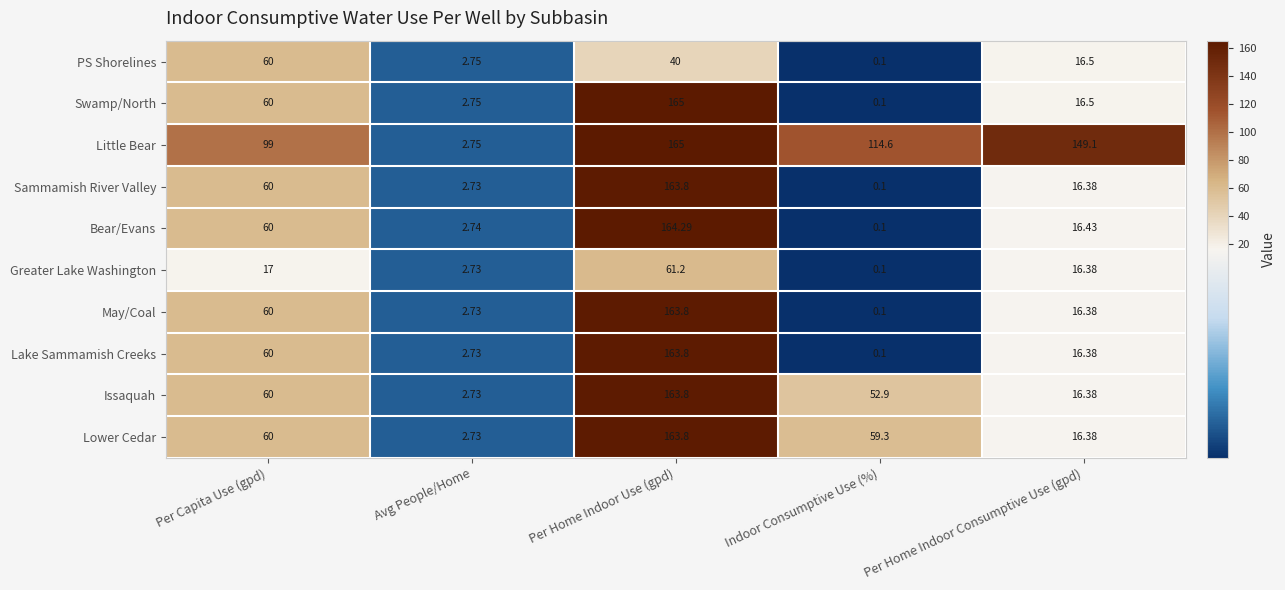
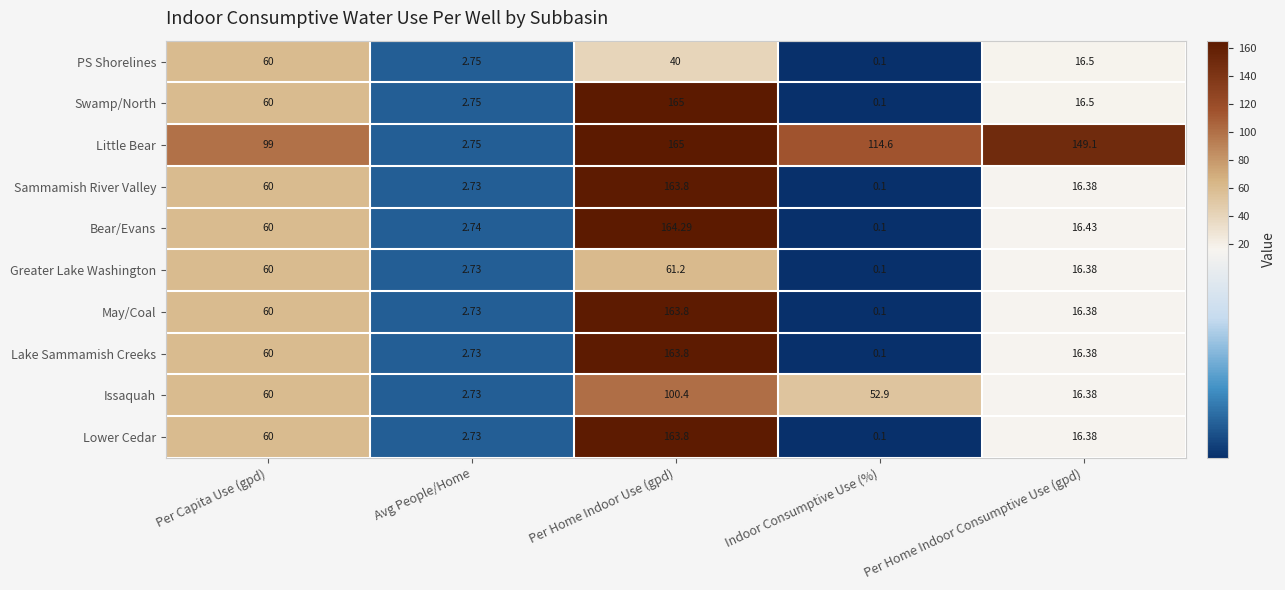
Greater Lake Washington, Per Capita Use (gpd): 17 -> 60
Issaquah, Per Home Indoor Use (gpd): 163.8 -> 100.4
Lower Cedar, Indoor Consumptive Use (%): 59.3 -> 0.1
